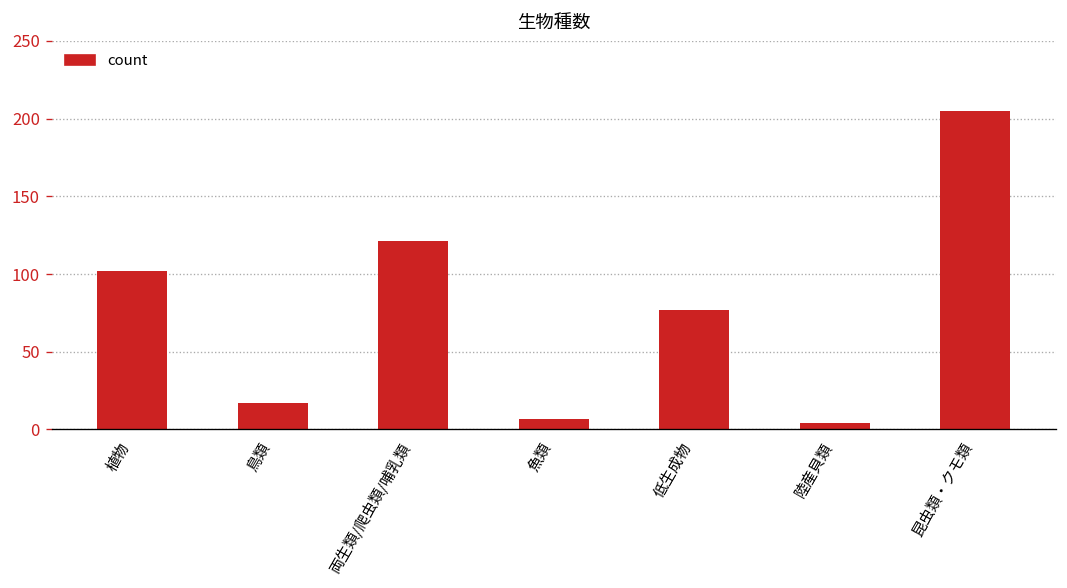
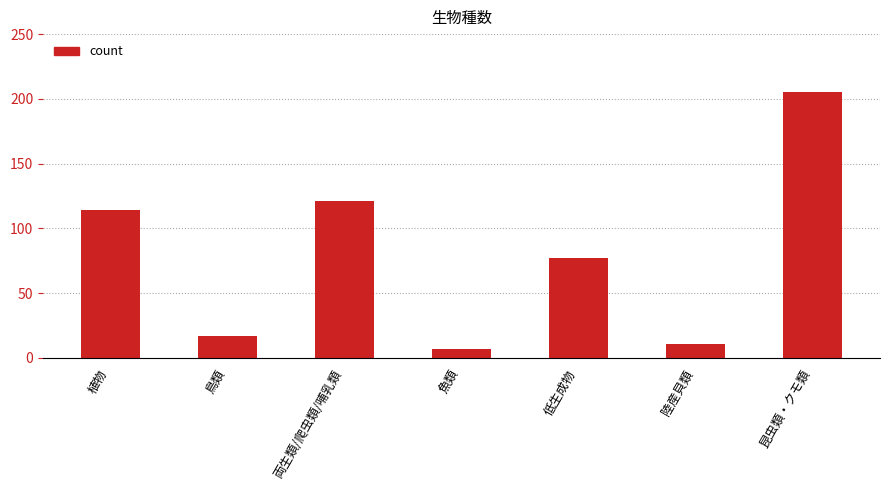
植物: 102 -> 114
陸産貝類: 4 -> 11
